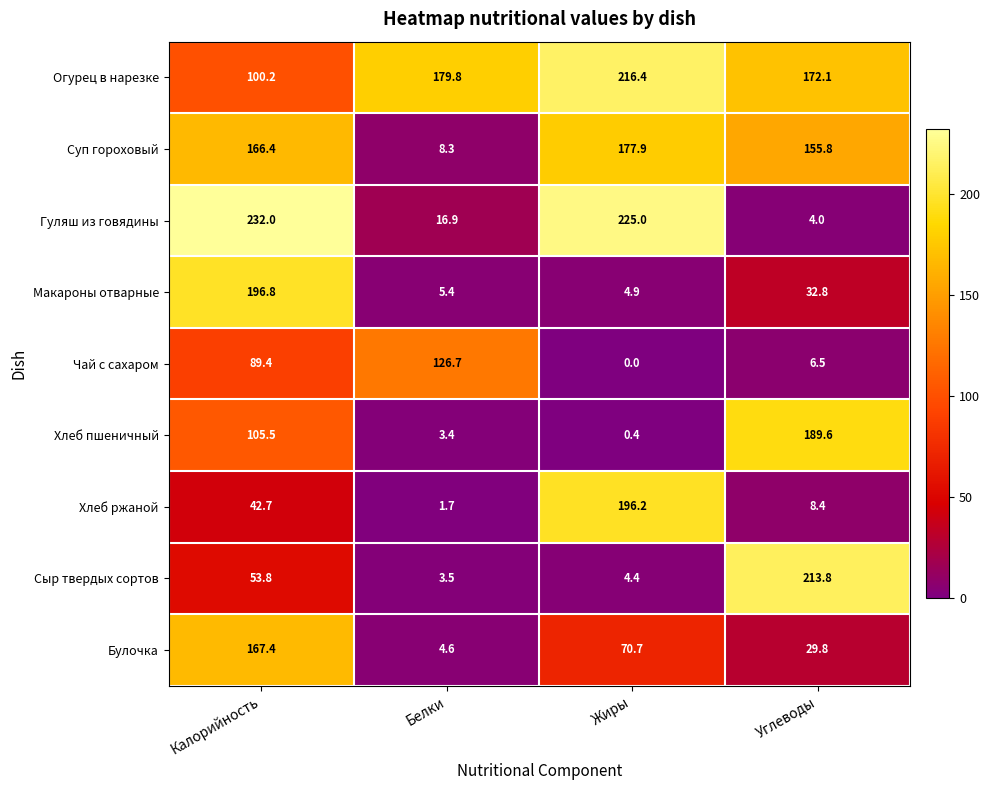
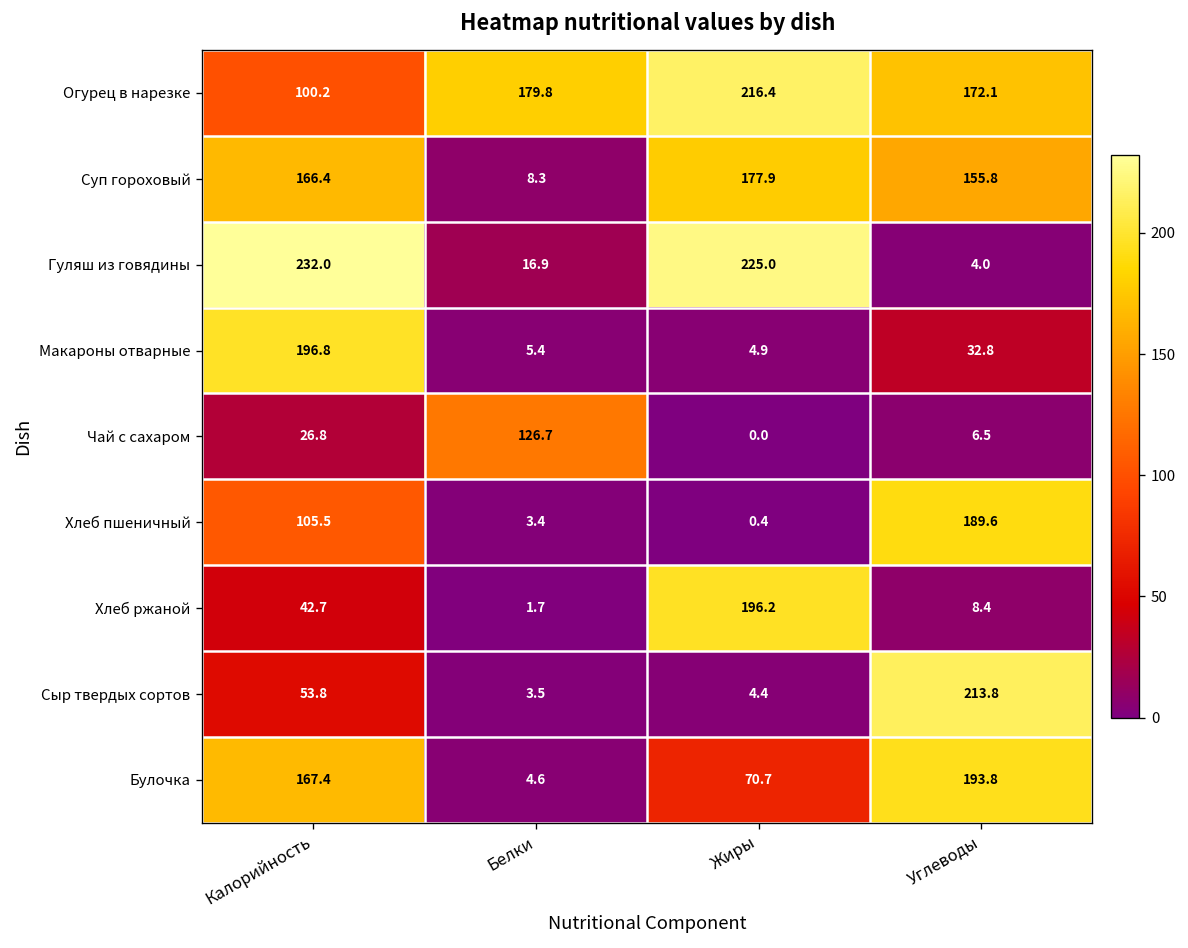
Чай с сахаром, Калорийность: 89.4 -> 26.8
Булочка, Углеводы: 29.8 -> 193.8
